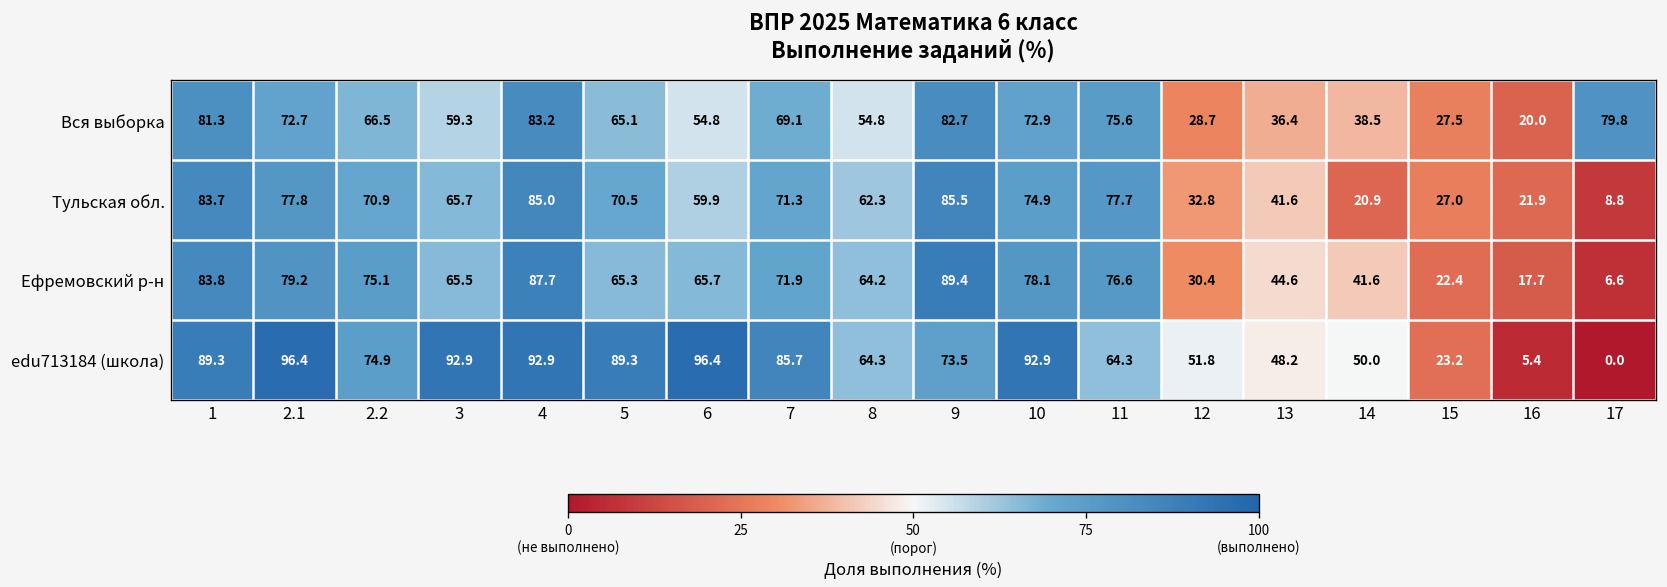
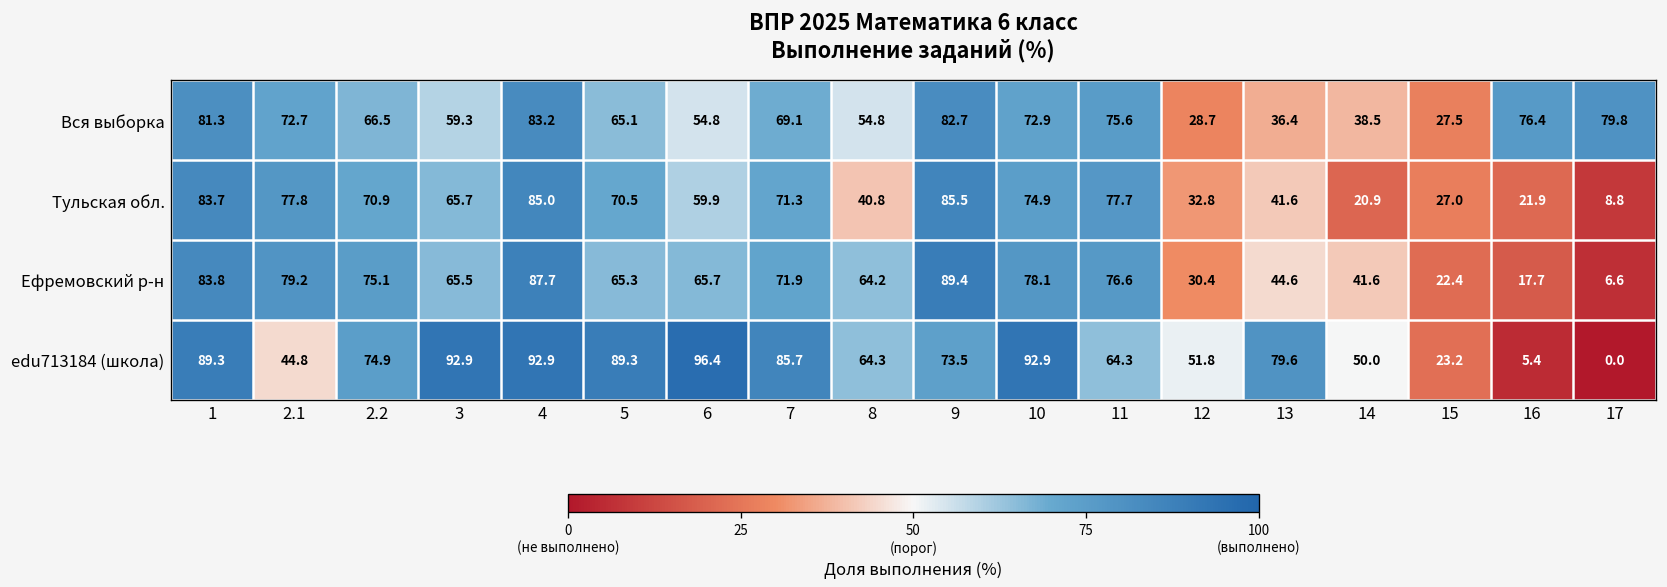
Вся выборка, 16: 20.0 -> 76.4
Тульская обл., 8: 62.3 -> 40.8
edu713184 (школа), 2.1: 96.4 -> 44.8
edu713184 (школа), 13: 48.2 -> 79.6
